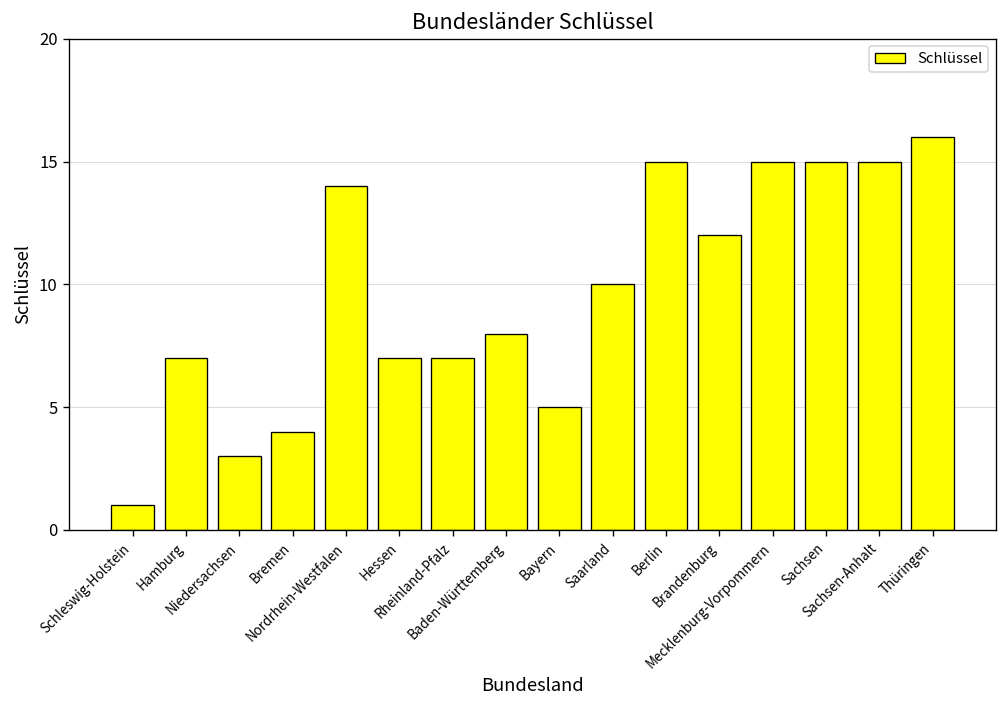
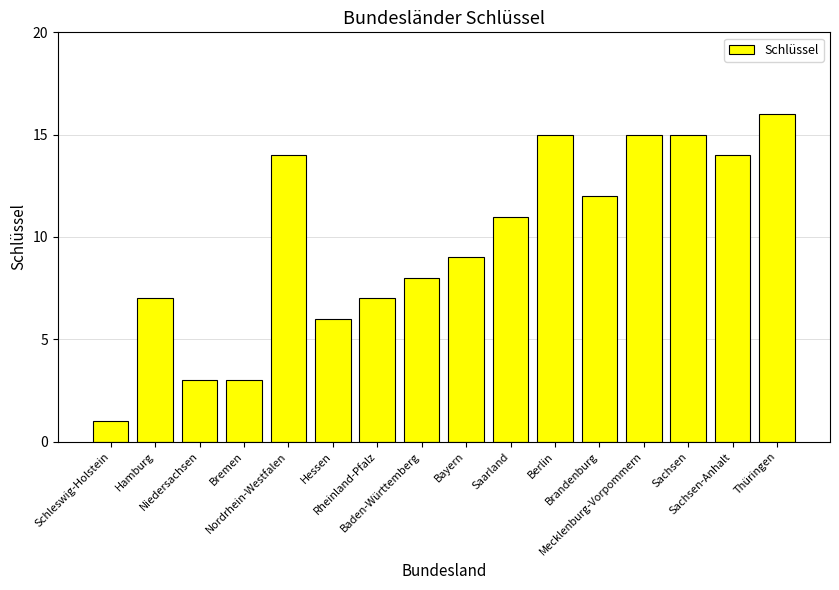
Bremen: 4 -> 3
Hessen: 7 -> 6
Bayern: 5 -> 9
Saarland: 10 -> 11
Sachsen-Anhalt: 15 -> 14
